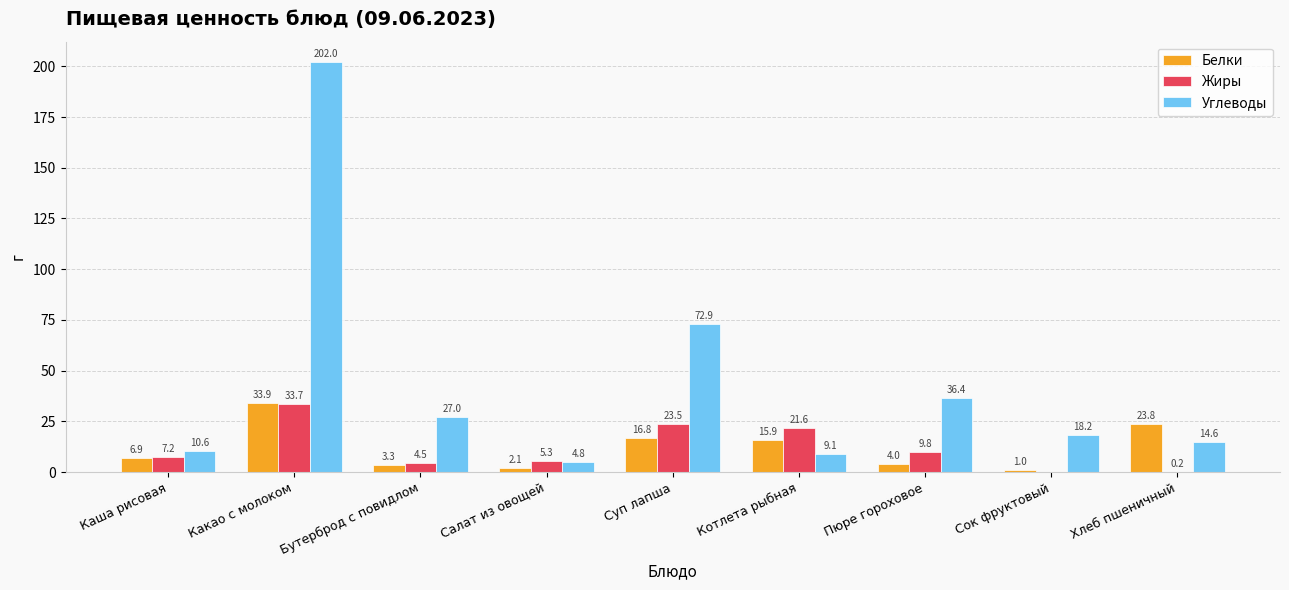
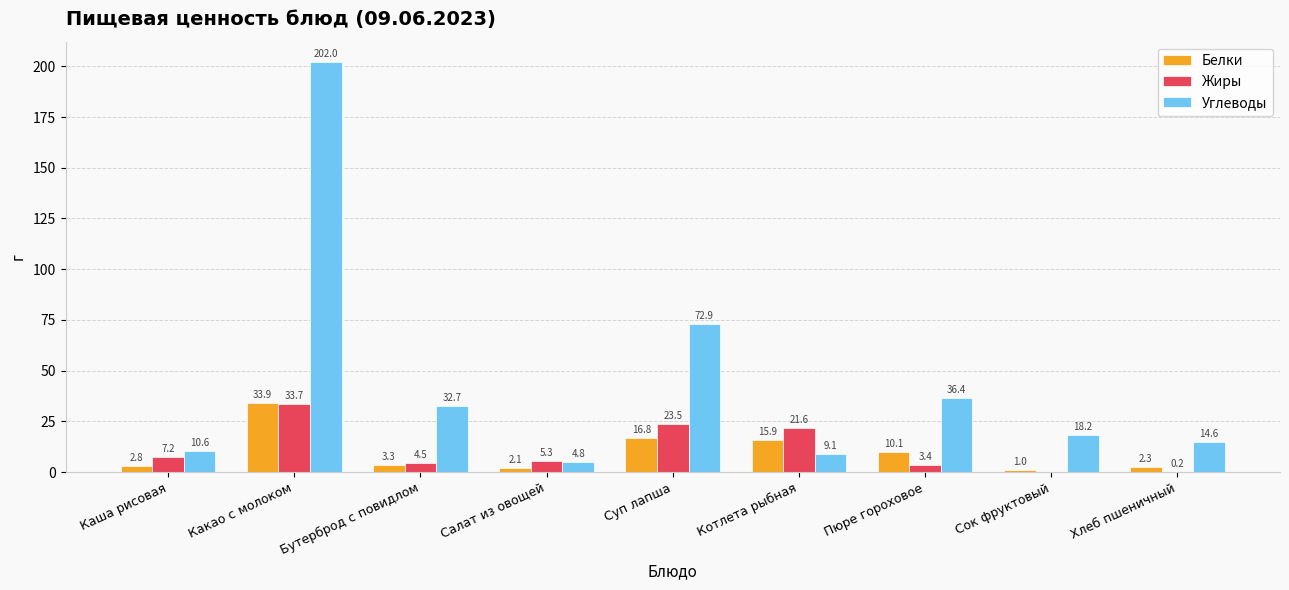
Белки, Каша рисовая: 6.9 -> 2.8
Углеводы, Бутерброд с повидлом: 27.0 -> 32.7
Белки, Пюре гороховое: 4.0 -> 10.1
Жиры, Пюре гороховое: 9.8 -> 3.4
Белки, Хлеб пшеничный: 23.8 -> 2.3
